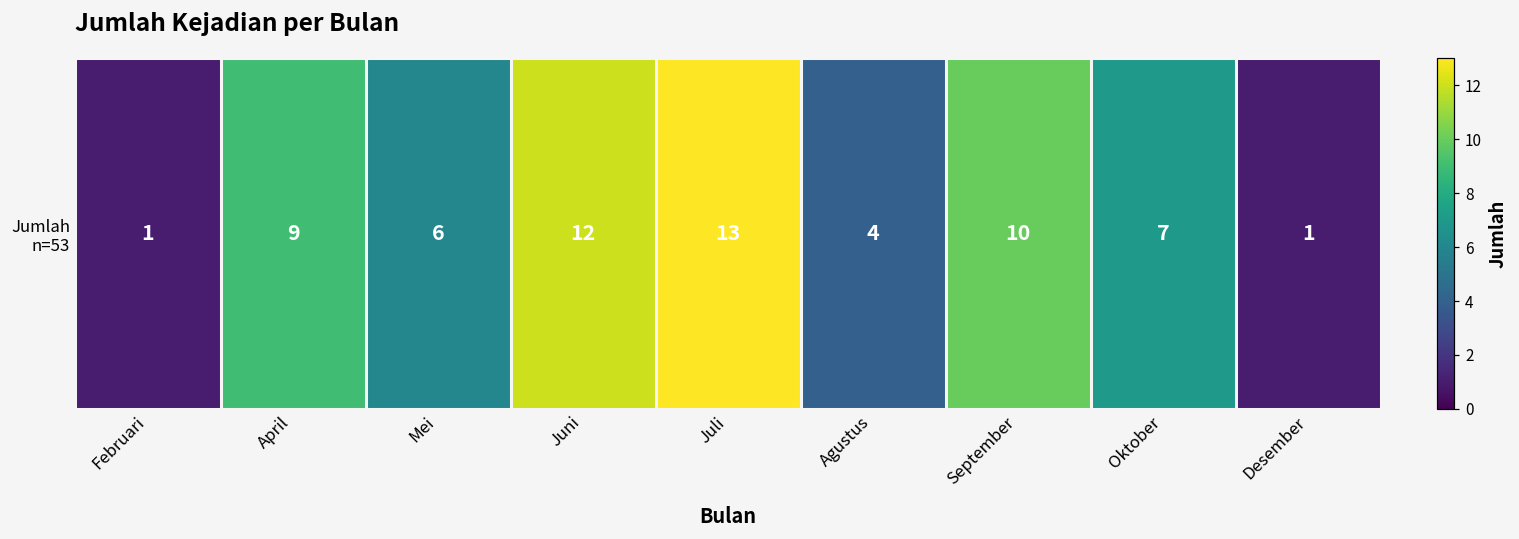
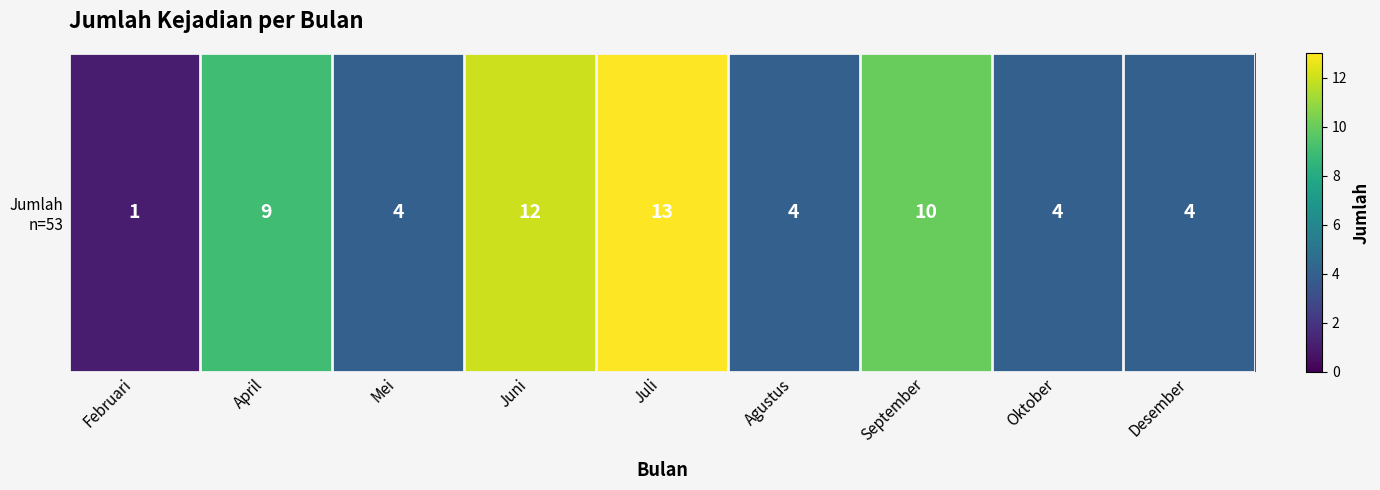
Jumlah n=53, Mei: 6 -> 4
Jumlah n=53, Oktober: 7 -> 4
Jumlah n=53, Desember: 1 -> 4
